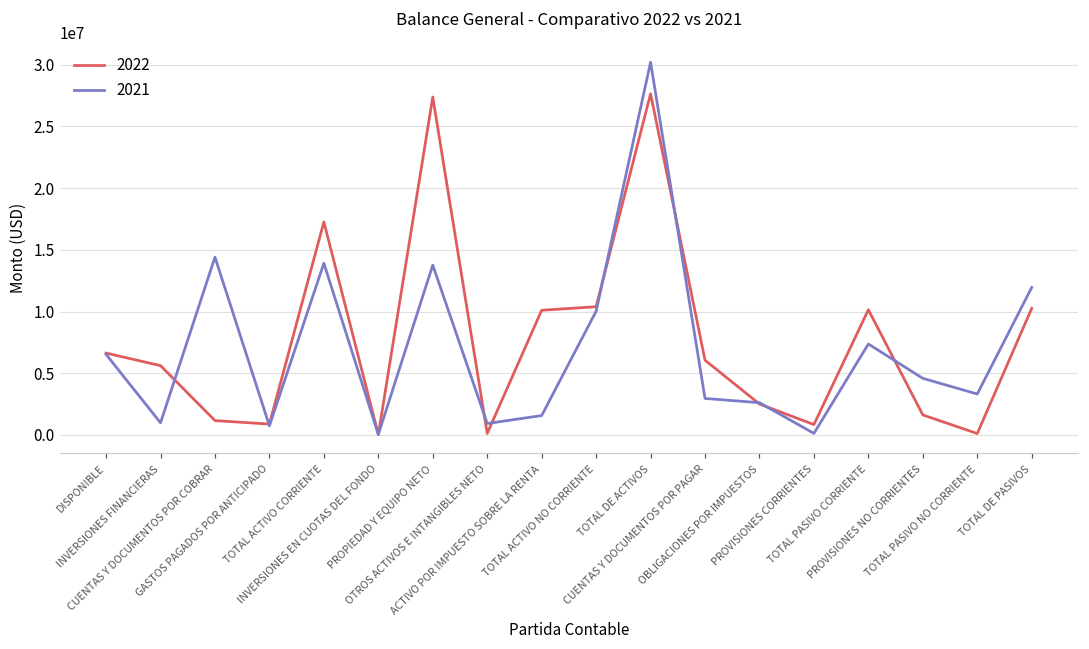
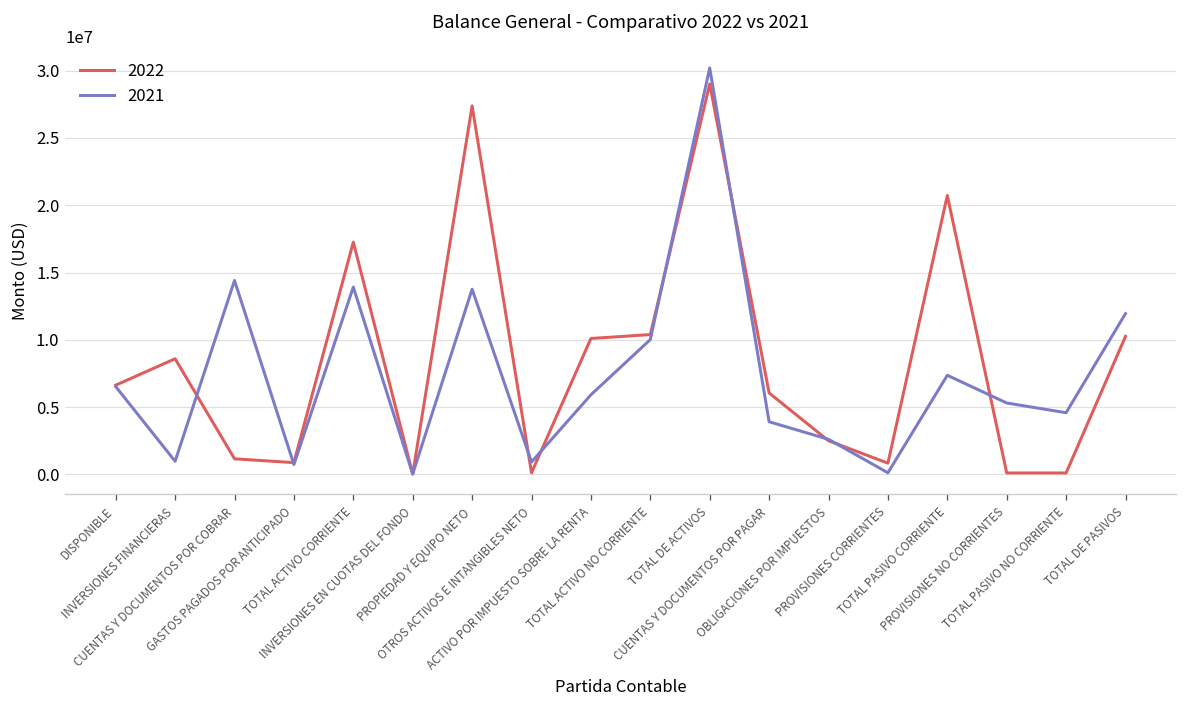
2022, INVERSIONES FINANCIERAS: 5600000 -> 8600000
2021, ACTIVO POR IMPUESTO SOBRE LA RENTA: 1600000 -> 5900000
2022, TOTAL DE ACTIVOS: 27700000 -> 29000000
2021, CUENTAS Y DOCUMENTOS POR PAGAR: 3000000 -> 3900000
2022, TOTAL PASIVO CORRIENTE: 10100000 -> 20700000
2022, PROVISIONES NO CORRIENTES: 1600000 -> 100000
2021, PROVISIONES NO CORRIENTES: 4600000 -> 5300000
2021, TOTAL PASIVO NO CORRIENTE: 3300000 -> 4600000
